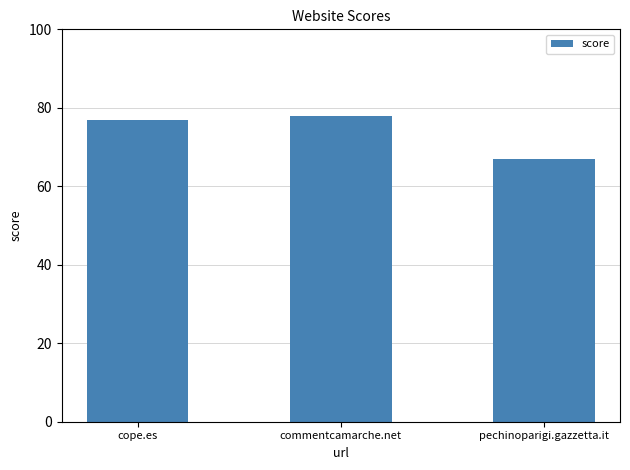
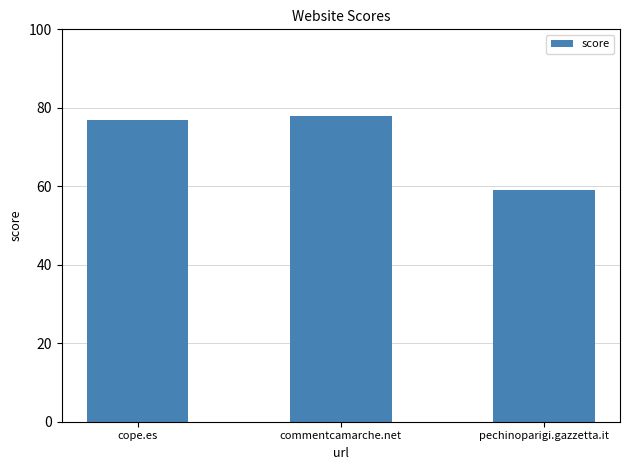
pechinoparigi.gazzetta.it: 67 -> 59
